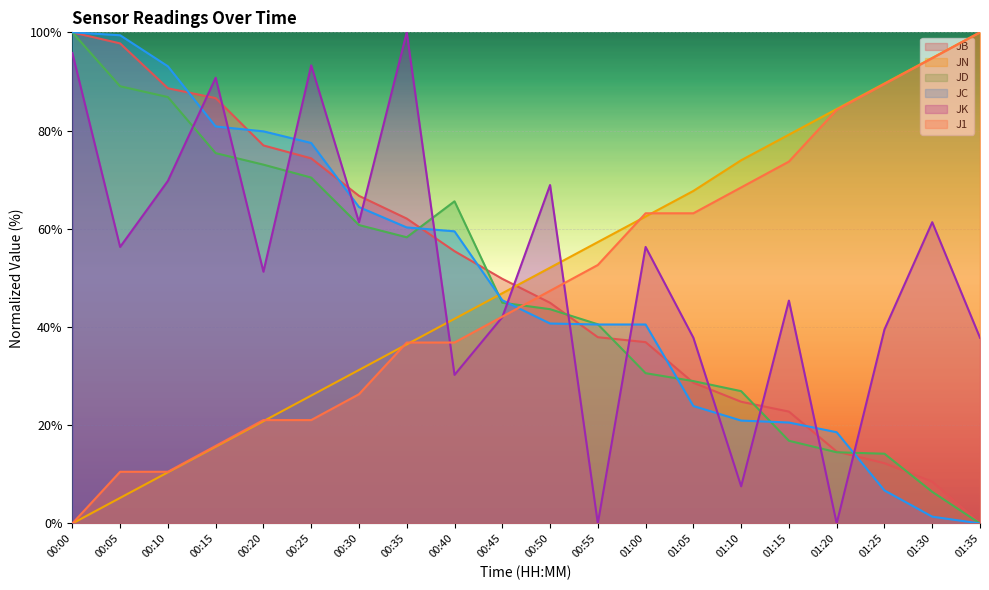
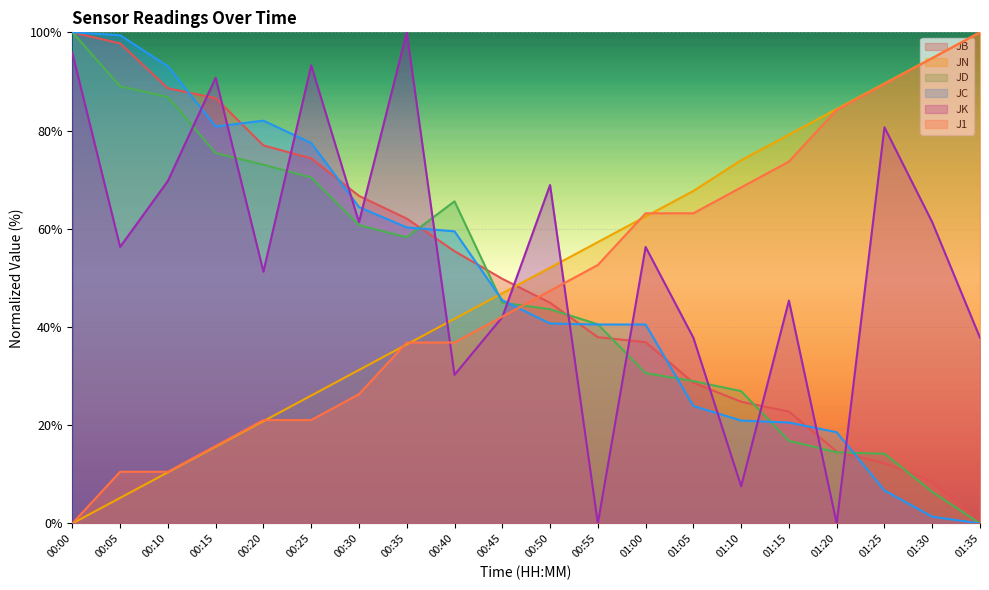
JC, 00:20: 80% -> 82%
JK, 01:25: 39% -> 81%
